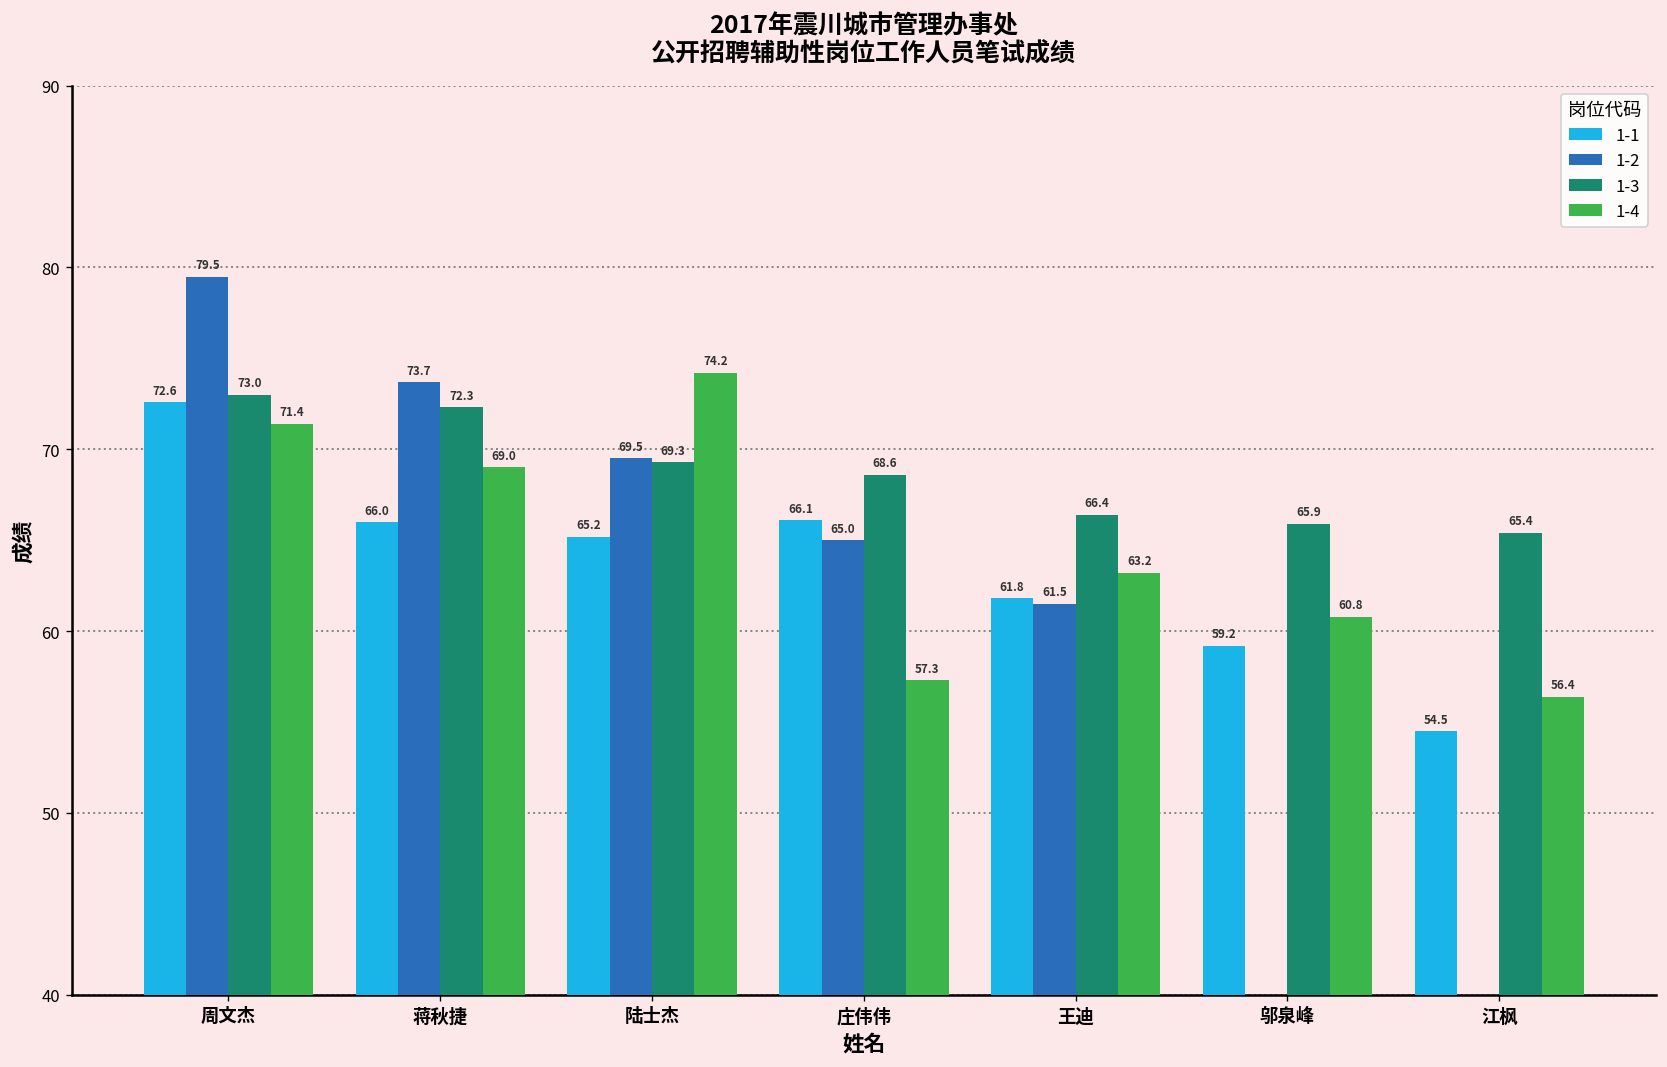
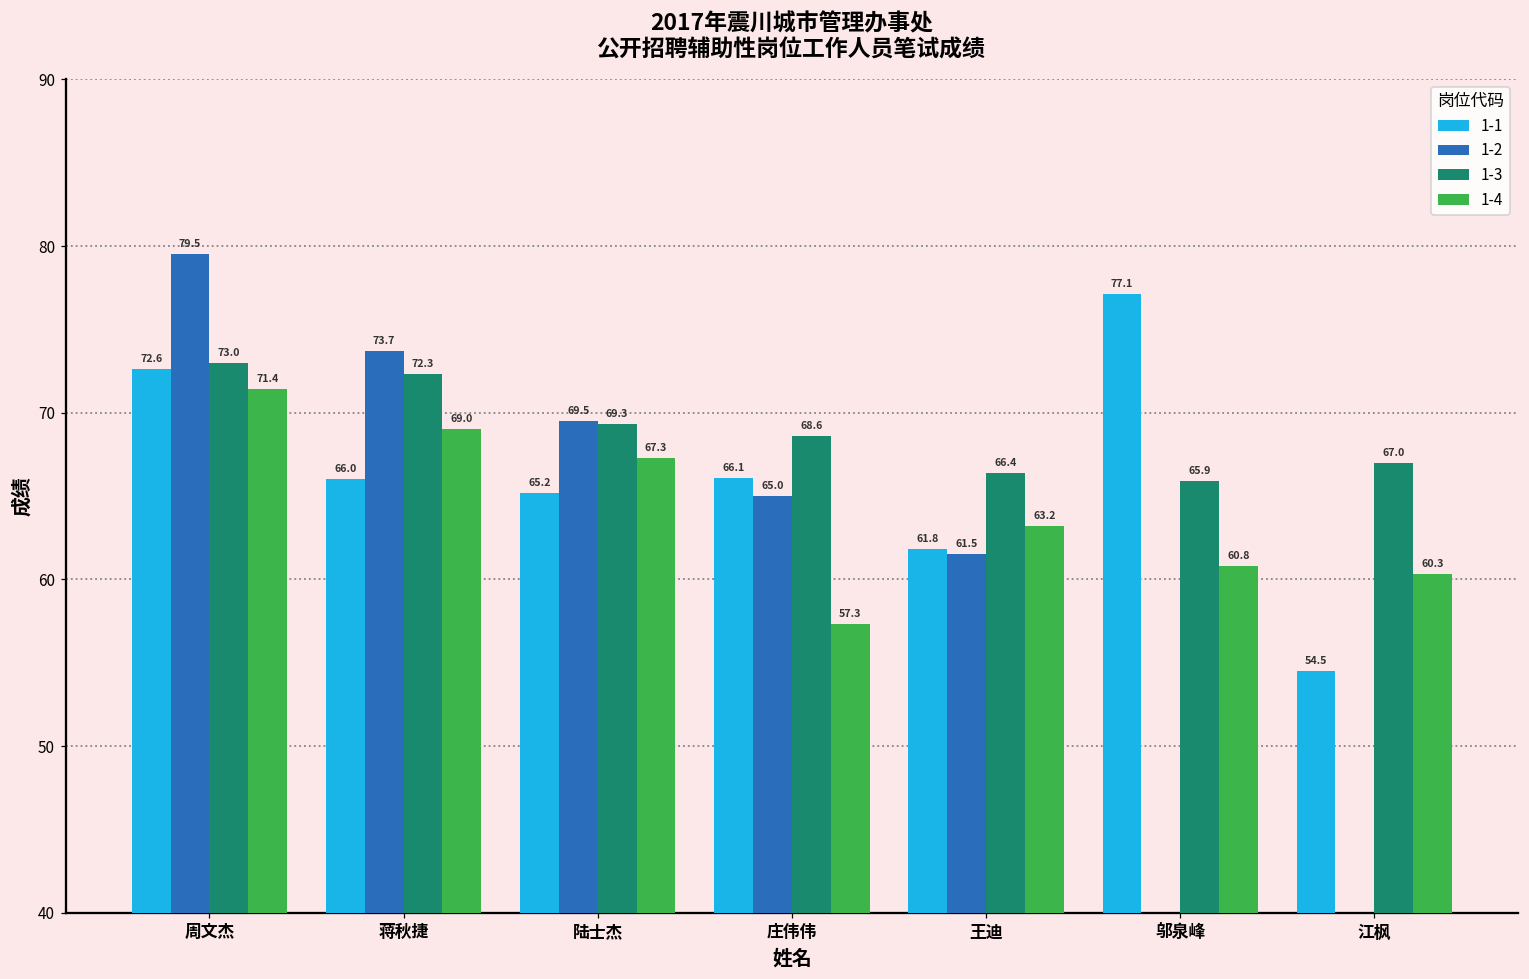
1-4, 陆士杰: 74.2 -> 67.3
1-1, 邬泉峰: 59.2 -> 77.1
1-3, 江枫: 65.4 -> 67.0
1-4, 江枫: 56.4 -> 60.3
